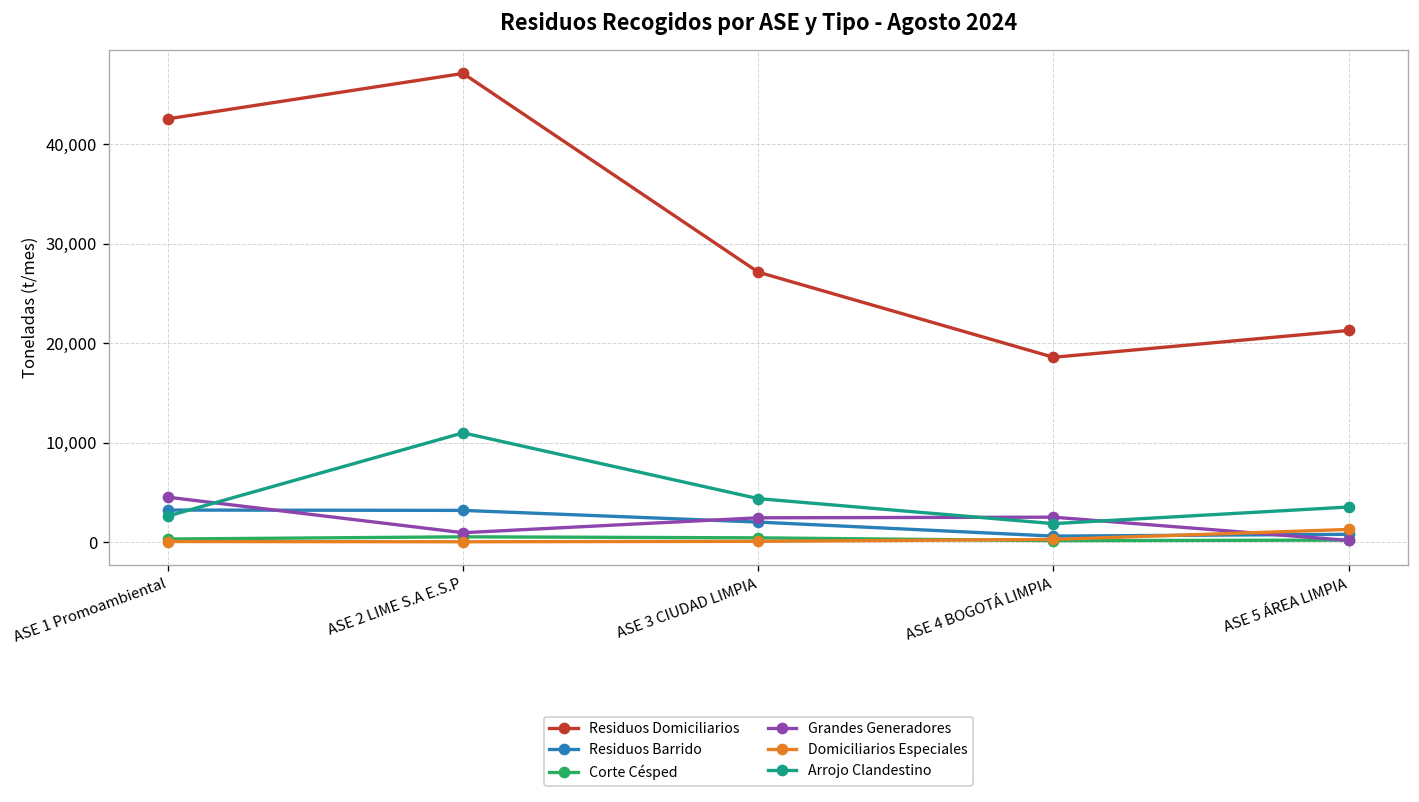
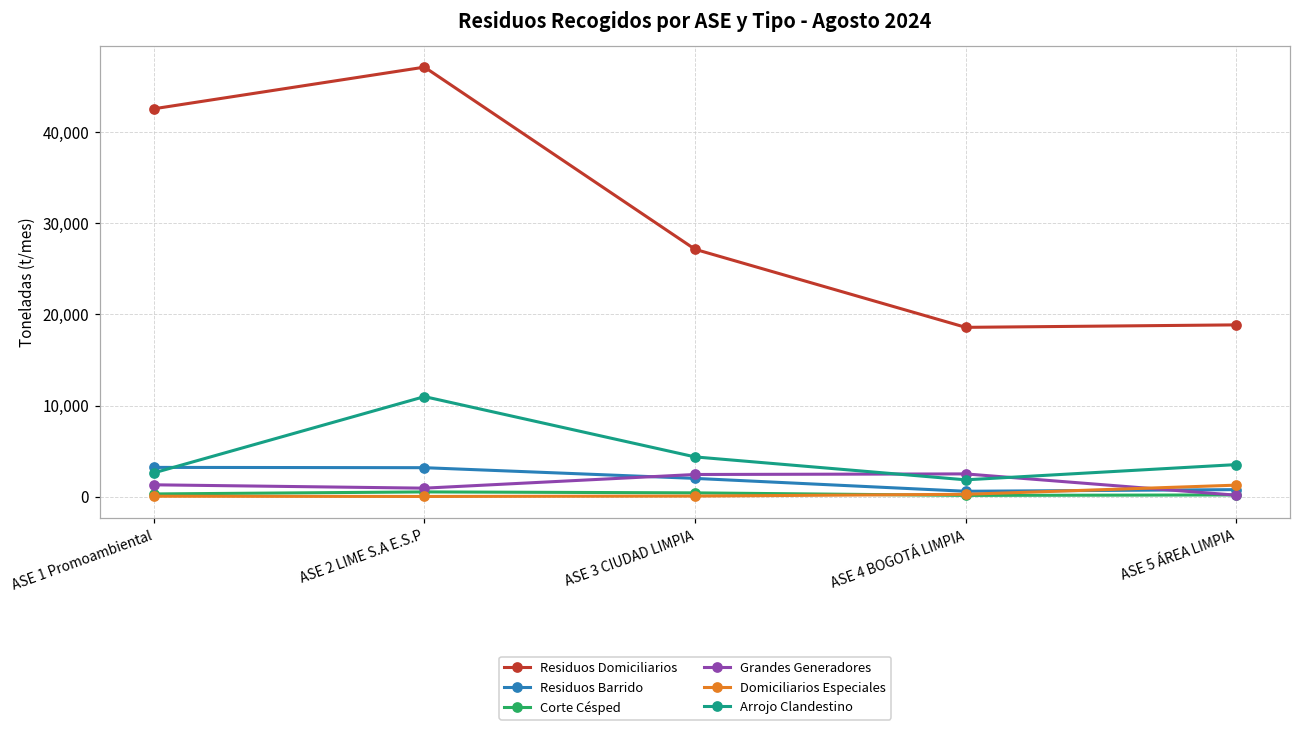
Grandes Generadores, ASE 1 Promoambiental: 5,000 -> 1,000
Residuos Domiciliarios, ASE 5 ÁREA LIMPIA: 21,000 -> 19,000
